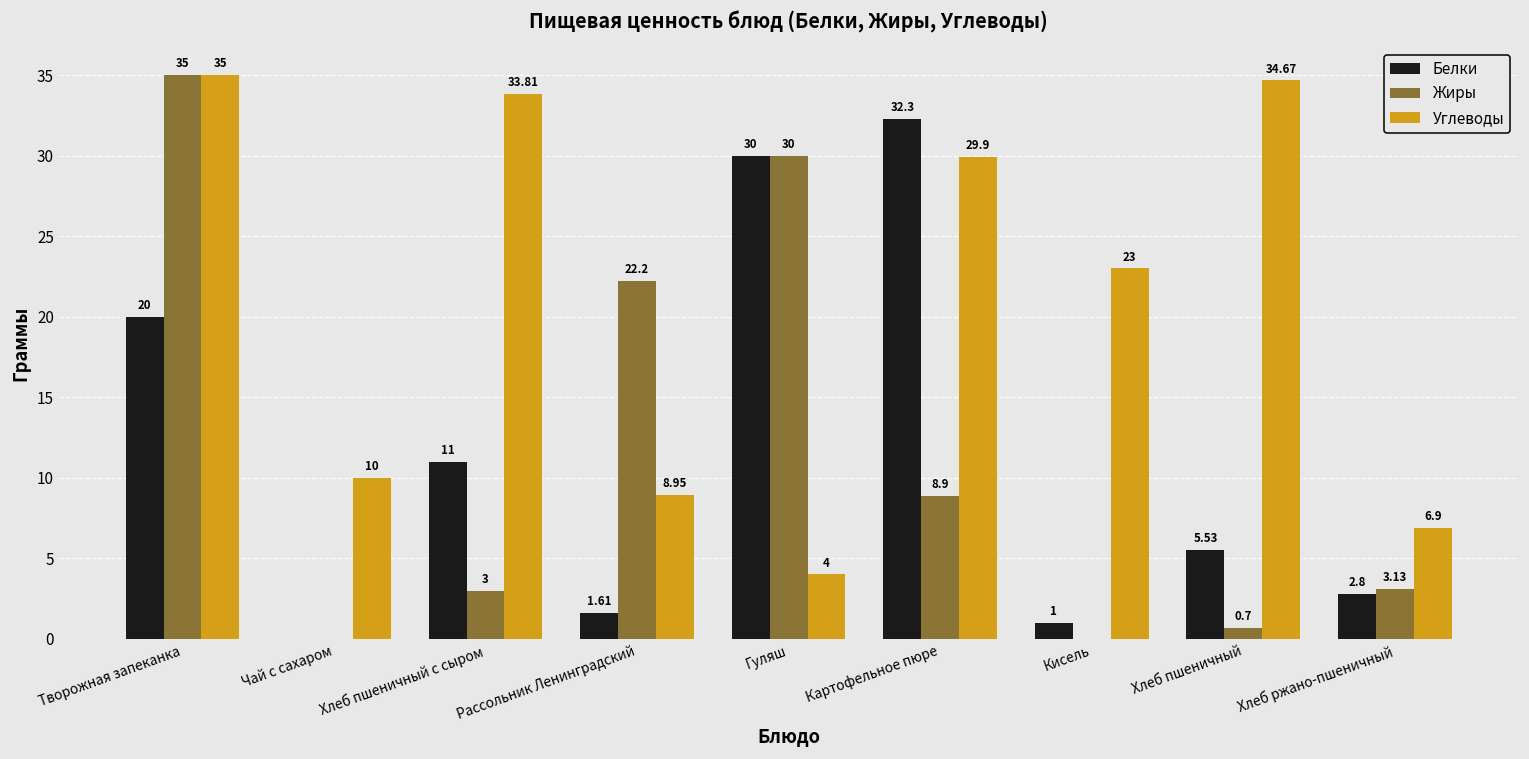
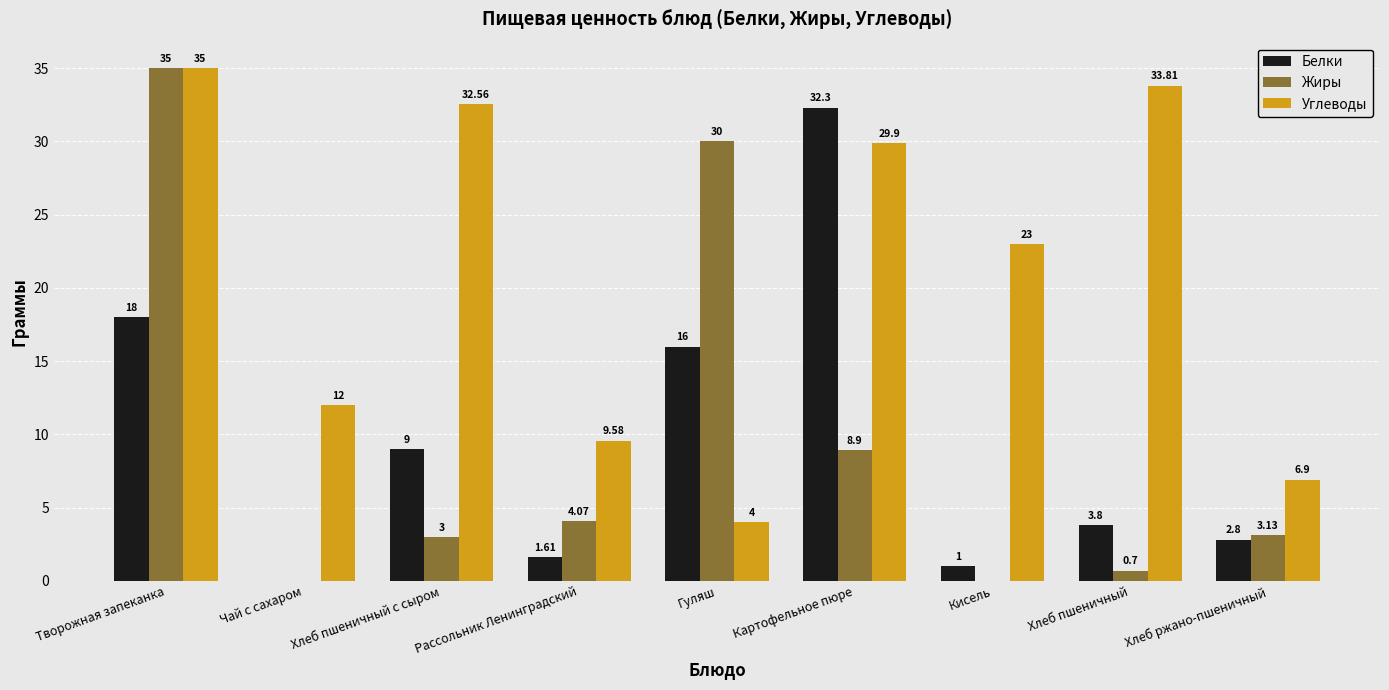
Белки, Творожная запеканка: 20 -> 18
Углеводы, Чай с сахаром: 10 -> 12
Белки, Хлеб пшеничный с сыром: 11 -> 9
Углеводы, Хлеб пшеничный с сыром: 33.81 -> 32.56
Жиры, Рассольник Ленинградский: 22.2 -> 4.07
Углеводы, Рассольник Ленинградский: 8.95 -> 9.58
Белки, Гуляш: 30 -> 16
Белки, Хлеб пшеничный: 5.53 -> 3.8
Углеводы, Хлеб пшеничный: 34.67 -> 33.81
